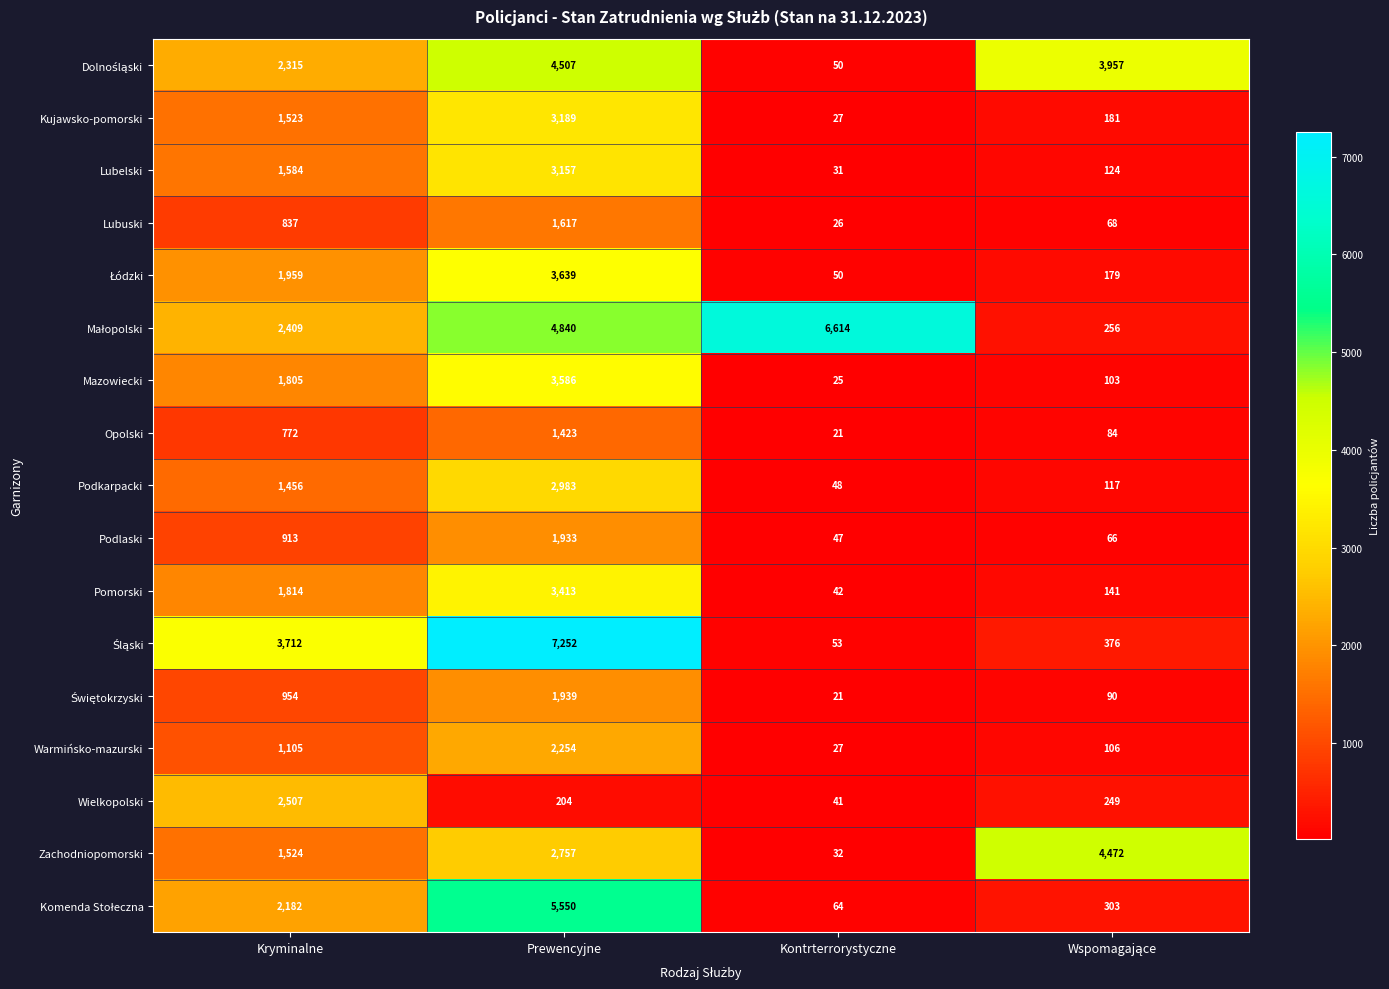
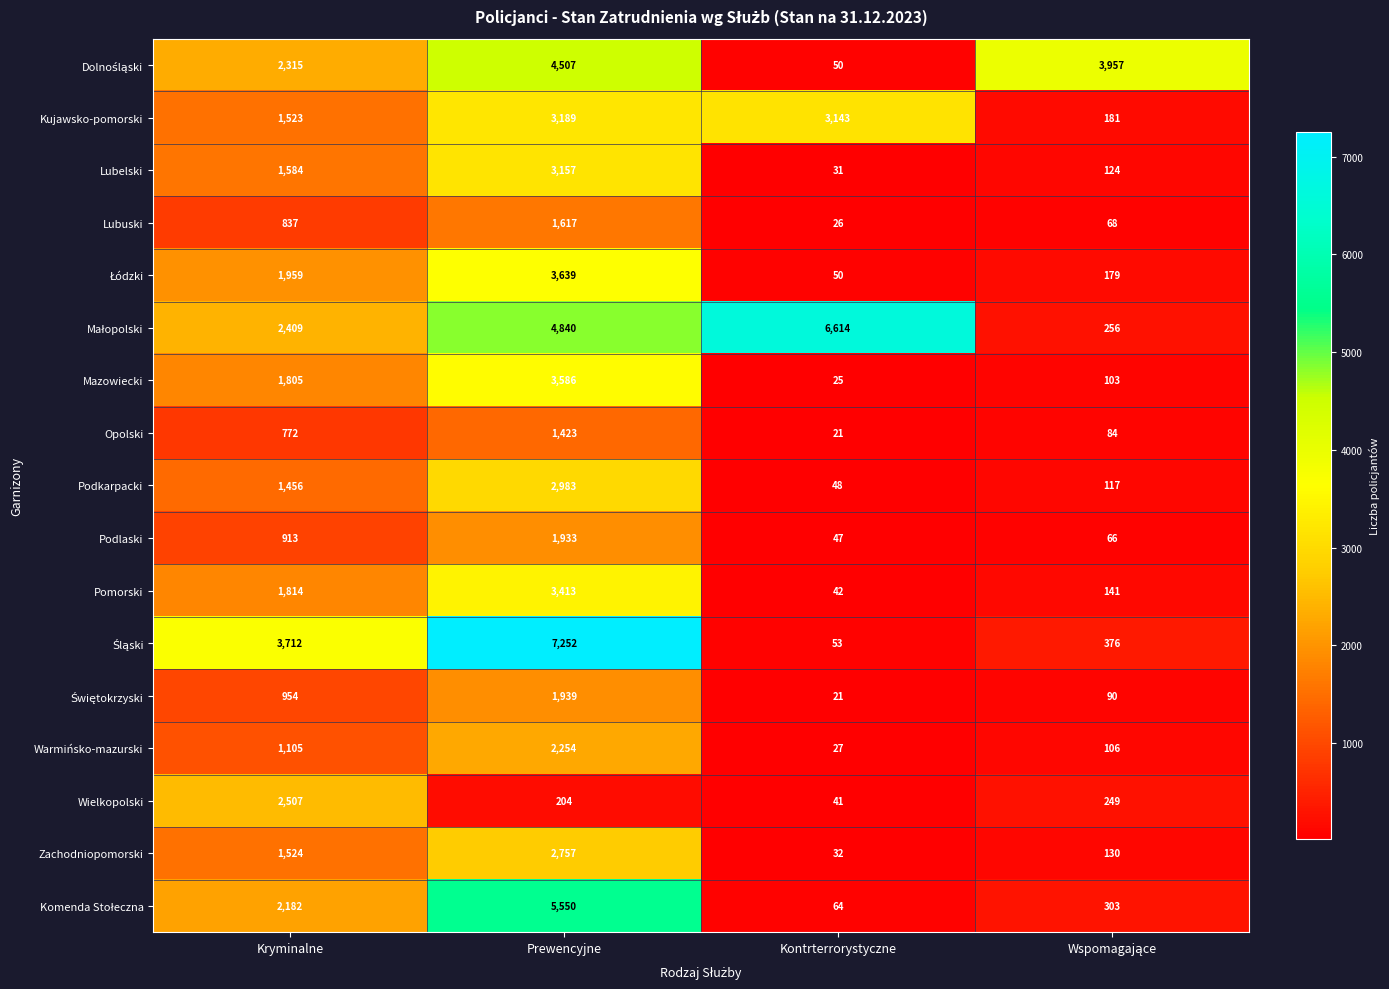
Kujawsko-pomorski, Kontrterrorystyczne: 27 -> 3,143
Zachodniopomorski, Wspomagające: 4,472 -> 130
